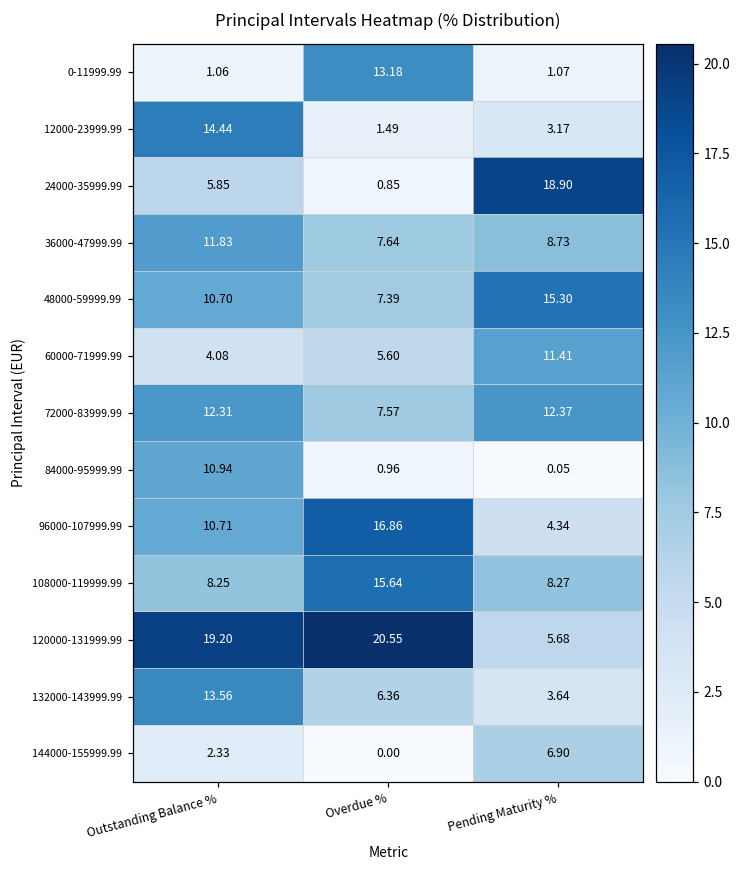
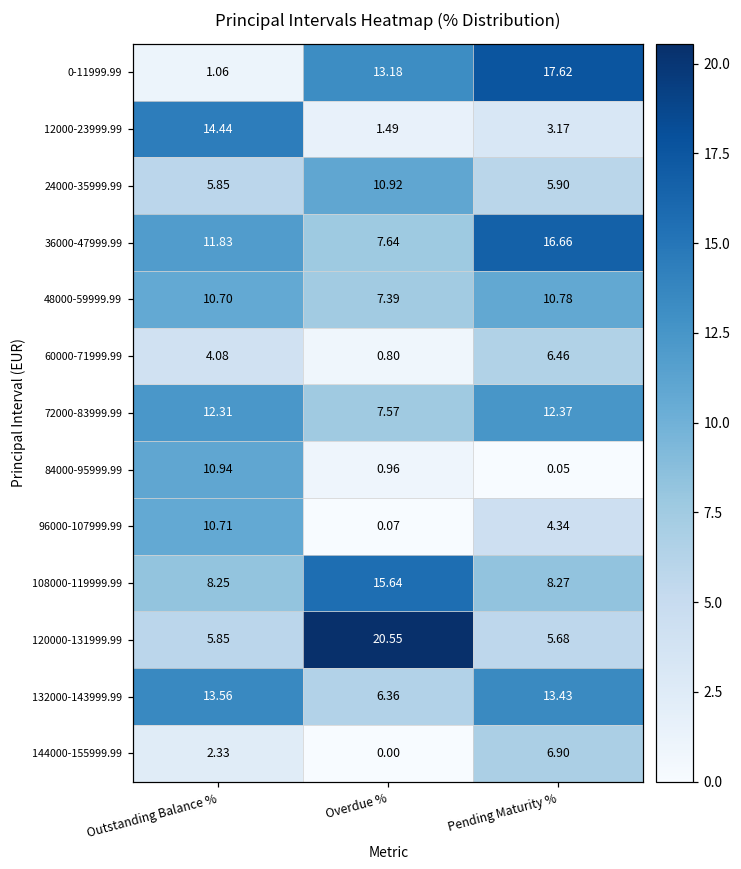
0-11999.99, Pending Maturity %: 1.07 -> 17.62
24000-35999.99, Overdue %: 0.85 -> 10.92
24000-35999.99, Pending Maturity %: 18.90 -> 5.90
36000-47999.99, Pending Maturity %: 8.73 -> 16.66
48000-59999.99, Pending Maturity %: 15.30 -> 10.78
60000-71999.99, Overdue %: 5.60 -> 0.80
60000-71999.99, Pending Maturity %: 11.41 -> 6.46
96000-107999.99, Overdue %: 16.86 -> 0.07
120000-131999.99, Outstanding Balance %: 19.20 -> 5.85
132000-143999.99, Pending Maturity %: 3.64 -> 13.43
